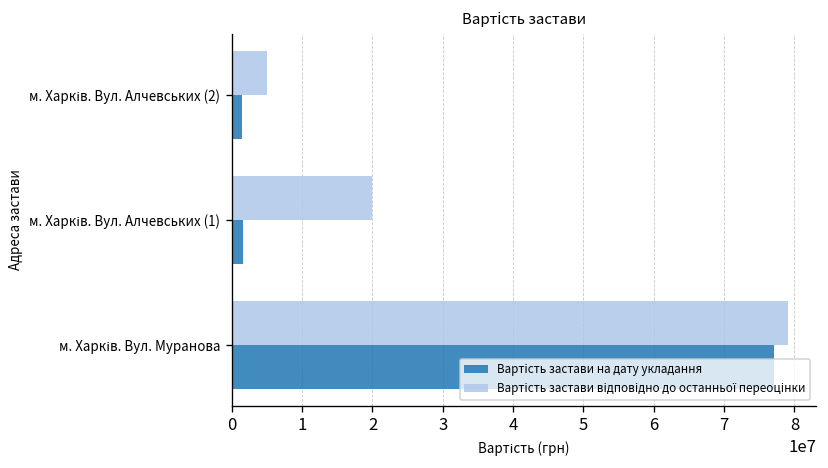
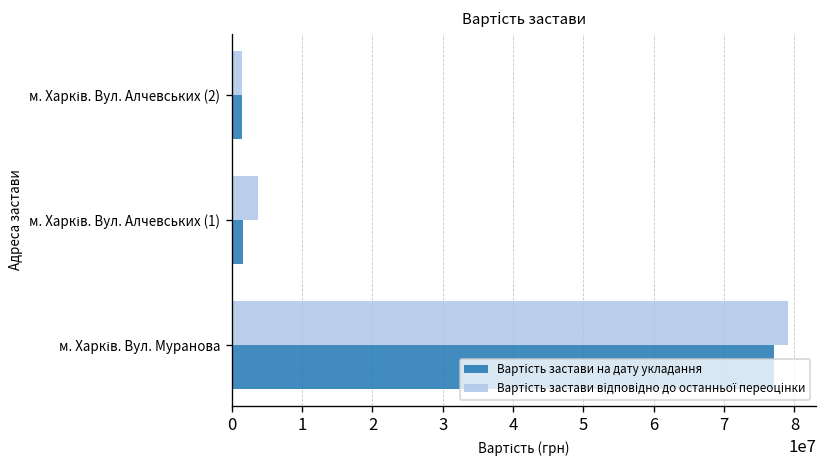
Вартість застави відповідно до останньої переоцінки, м. Харків. Вул. Алчевських (2): 5000000 -> 1000000
Вартість застави відповідно до останньої переоцінки, м. Харків. Вул. Алчевських (1): 20000000 -> 4000000
